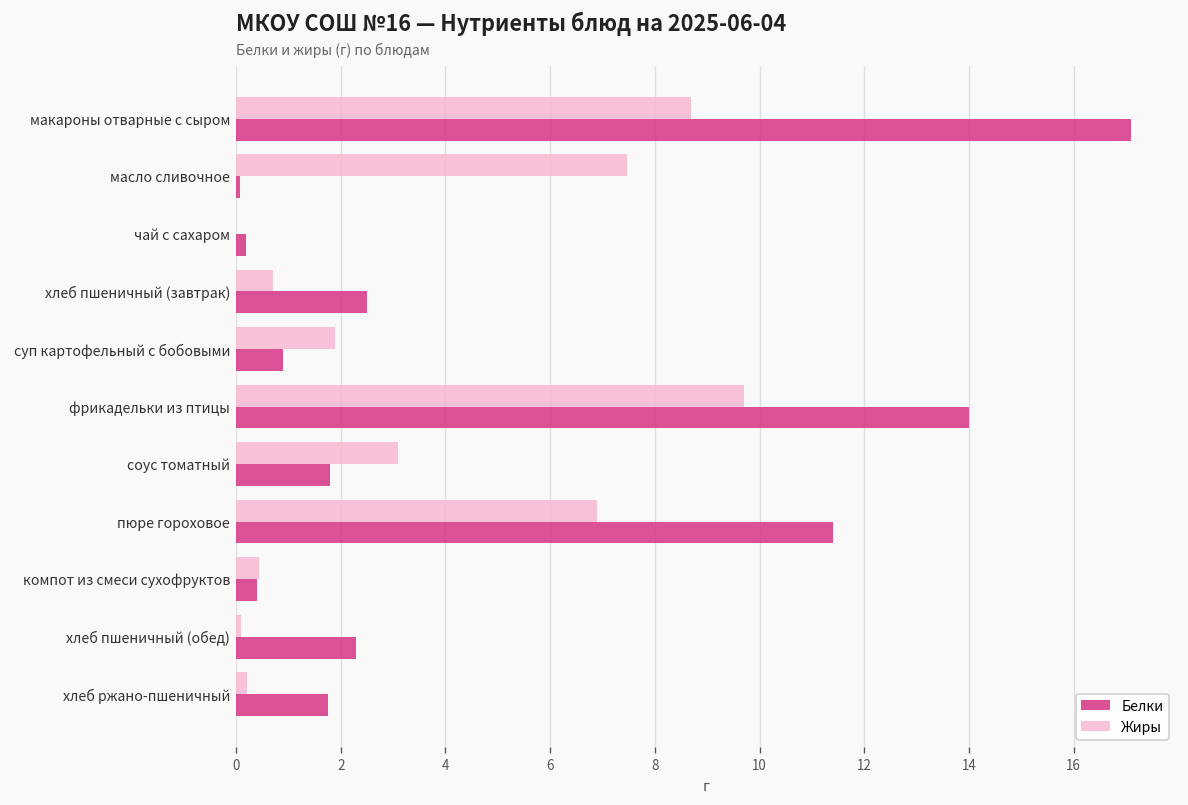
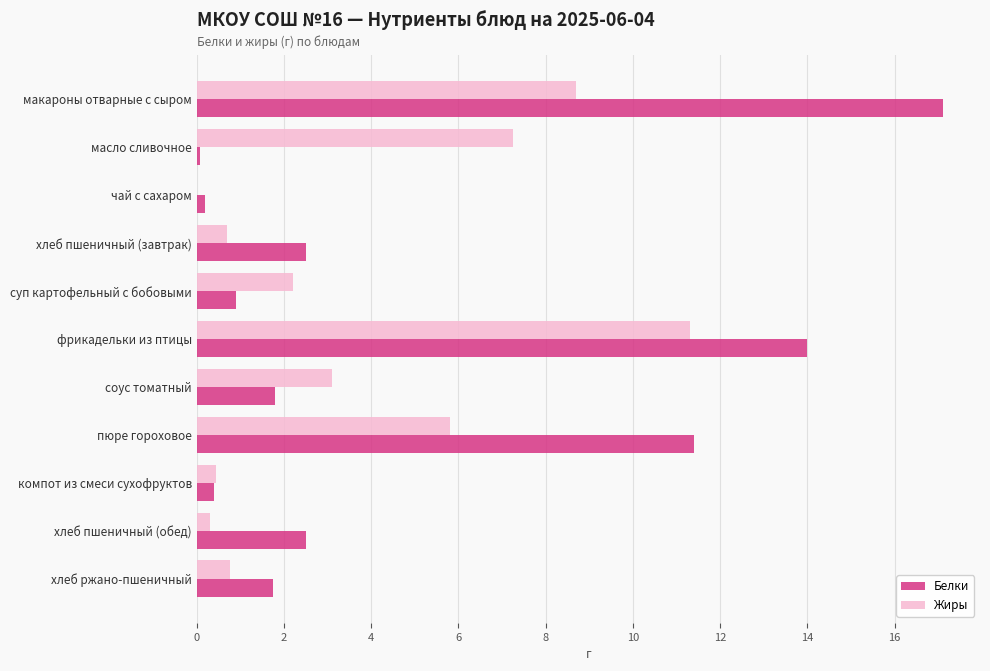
Жиры, масло сливочное: 7.5 -> 7.3
Жиры, суп картофельный с бобовыми: 1.9 -> 2.2
Жиры, фрикадельки из птицы: 9.7 -> 11.3
Жиры, пюре гороховое: 6.9 -> 5.8
Жиры, хлеб пшеничный (обед): 0.1 -> 0.3
Белки, хлеб пшеничный (обед): 2.3 -> 2.5
Жиры, хлеб ржано-пшеничный: 0.2 -> 0.8
